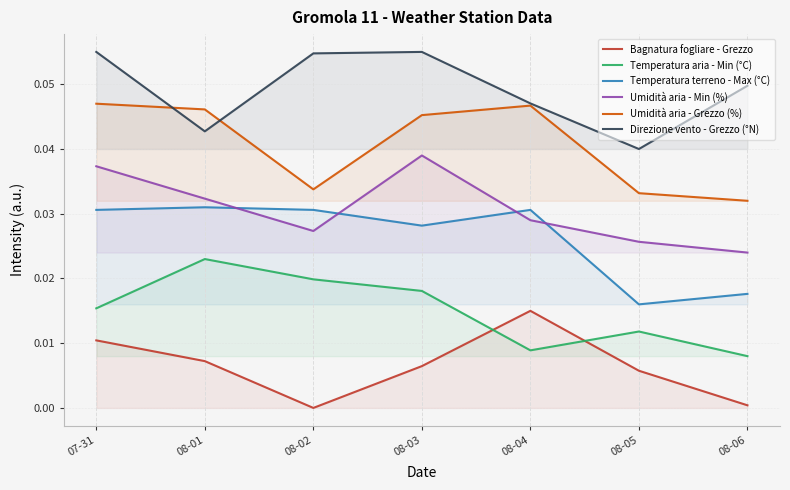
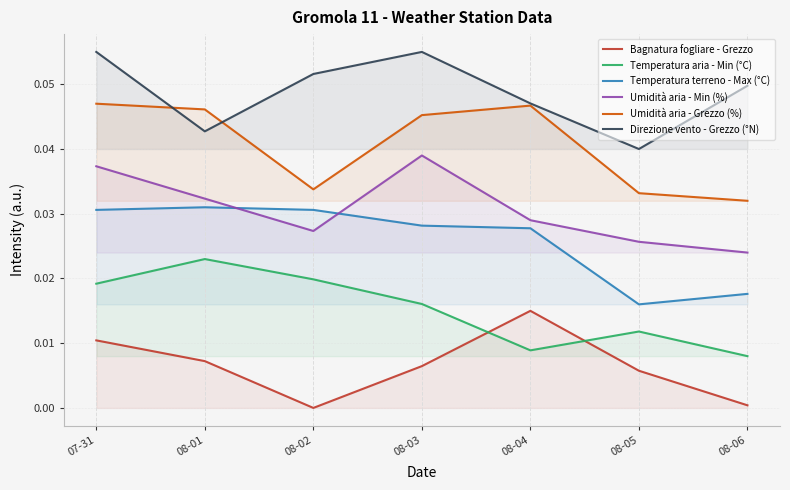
Temperatura aria - Min (°C), 07-31: 0.015 -> 0.019
Direzione vento - Grezzo (°N), 08-02: 0.055 -> 0.052
Temperatura aria - Min (°C), 08-03: 0.018 -> 0.016
Temperatura terreno - Max (°C), 08-04: 0.031 -> 0.028
